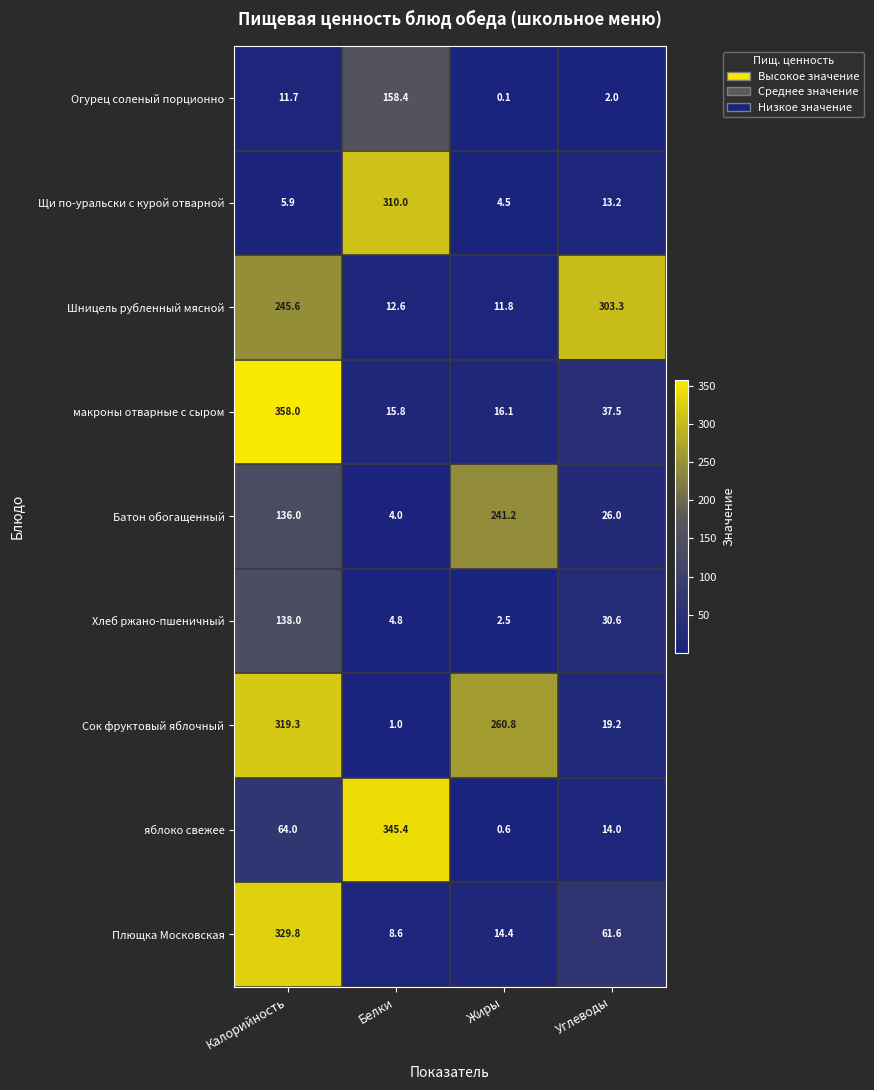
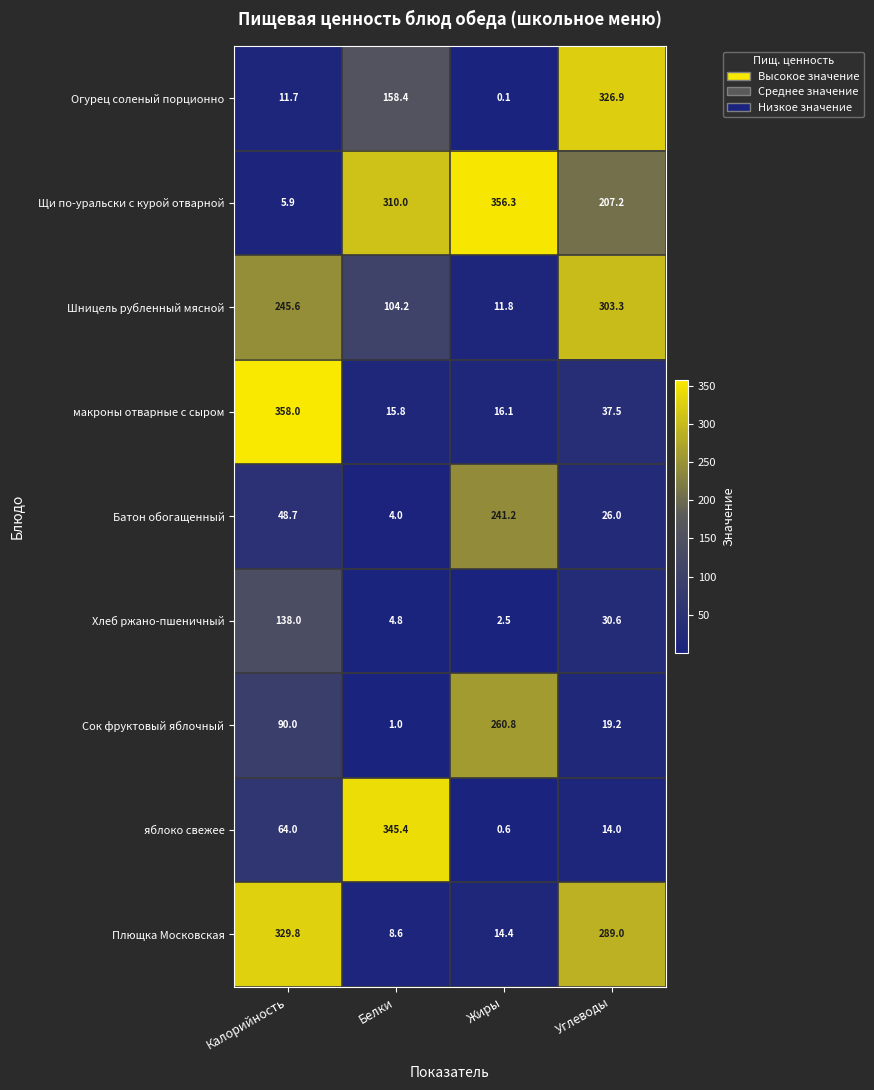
Огурец соленый порционно, Углеводы: 2.0 -> 326.9
Щи по-уральски с курой отварной, Жиры: 4.5 -> 356.3
Щи по-уральски с курой отварной, Углеводы: 13.2 -> 207.2
Шницель рубленный мясной, Белки: 12.6 -> 104.2
Батон обогащенный, Калорийность: 136.0 -> 48.7
Сок фруктовый яблочный, Калорийность: 319.3 -> 90.0
Плющка Московская, Углеводы: 61.6 -> 289.0
